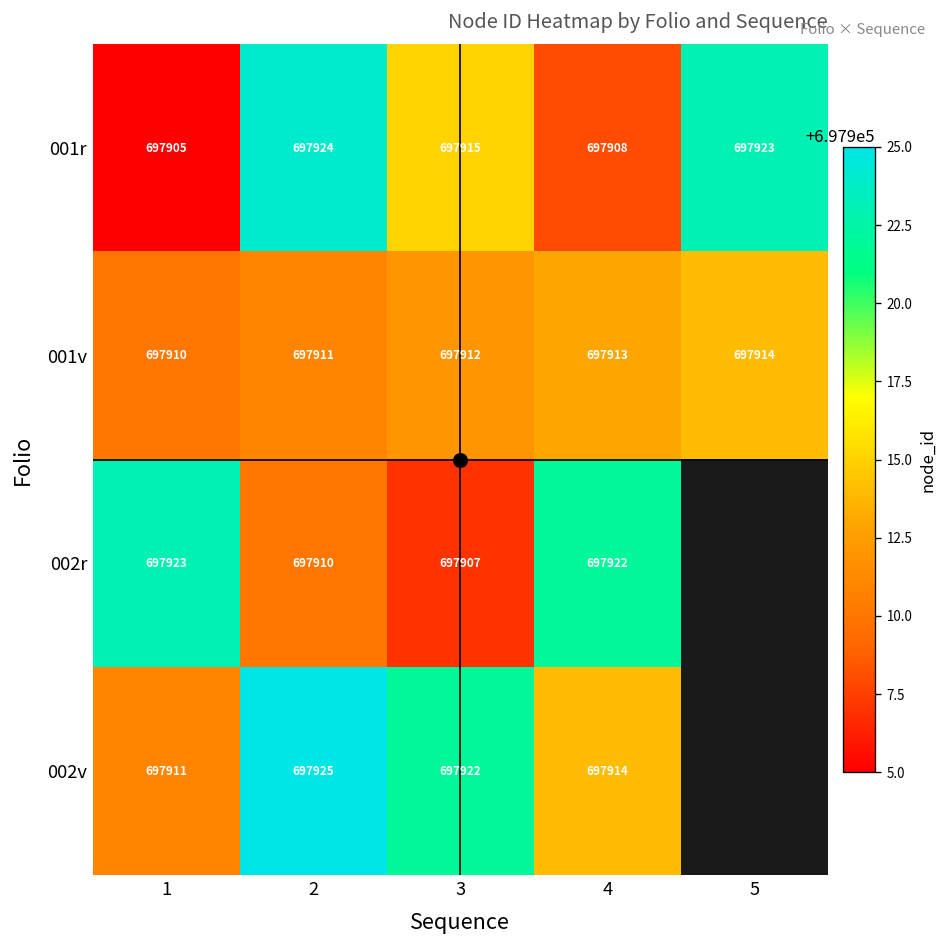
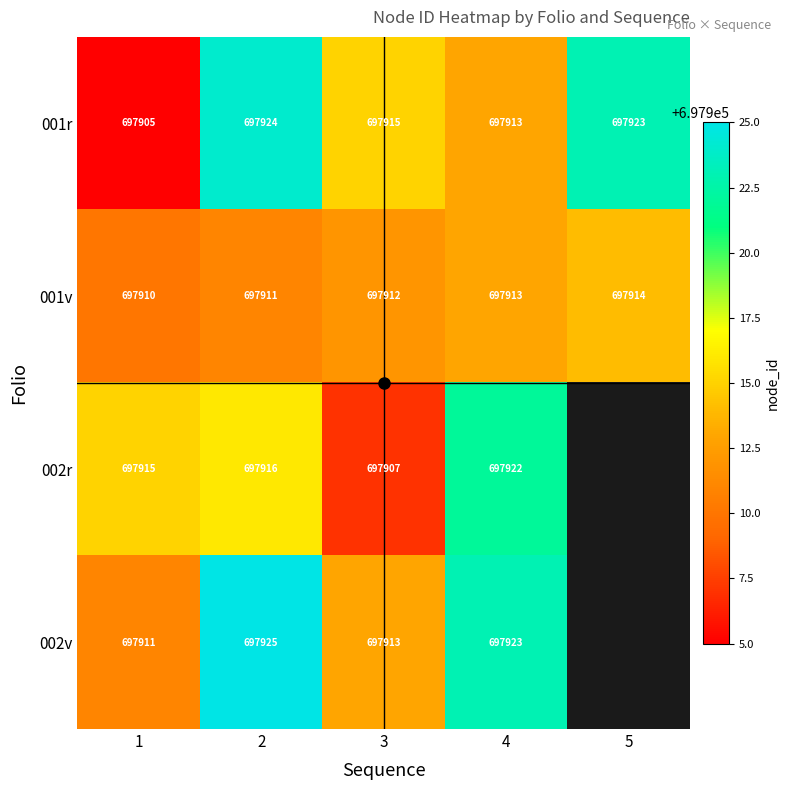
001r, 4: 697908 -> 697913
002r, 1: 697923 -> 697915
002r, 2: 697910 -> 697916
002v, 3: 697922 -> 697913
002v, 4: 697914 -> 697923
